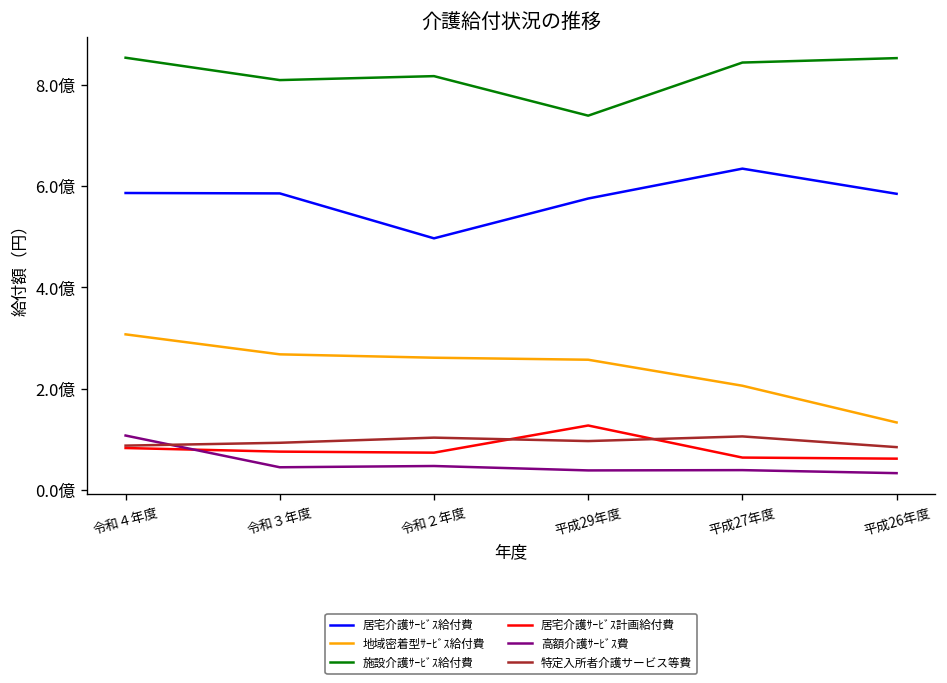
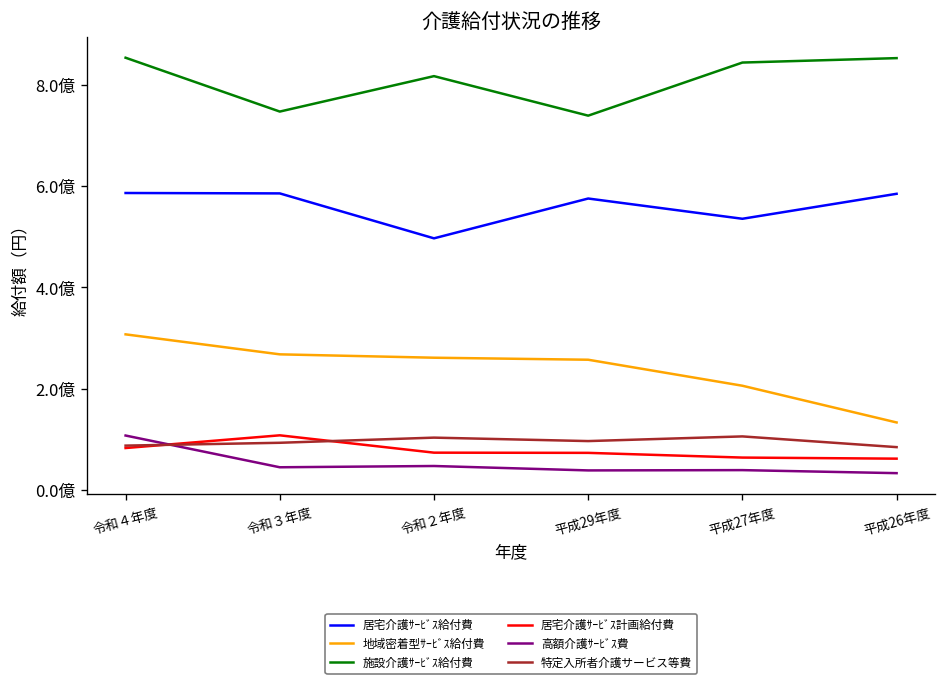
施設介護ｻｰﾋﾞｽ給付費, 令和３年度: 8.1億 -> 7.5億
居宅介護ｻｰﾋﾞｽ計画給付費, 令和３年度: 0.8億 -> 1.1億
居宅介護ｻｰﾋﾞｽ計画給付費, 平成29年度: 1.3億 -> 0.7億
居宅介護ｻｰﾋﾞｽ給付費, 平成27年度: 6.3億 -> 5.4億
